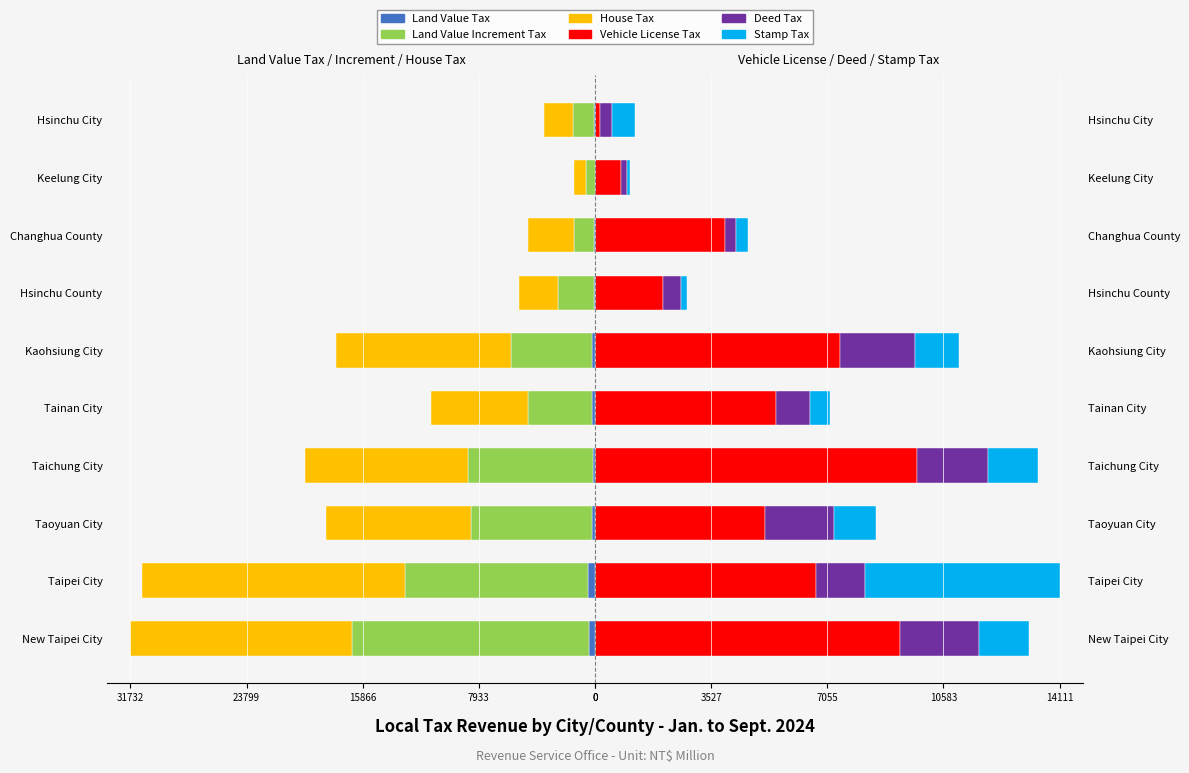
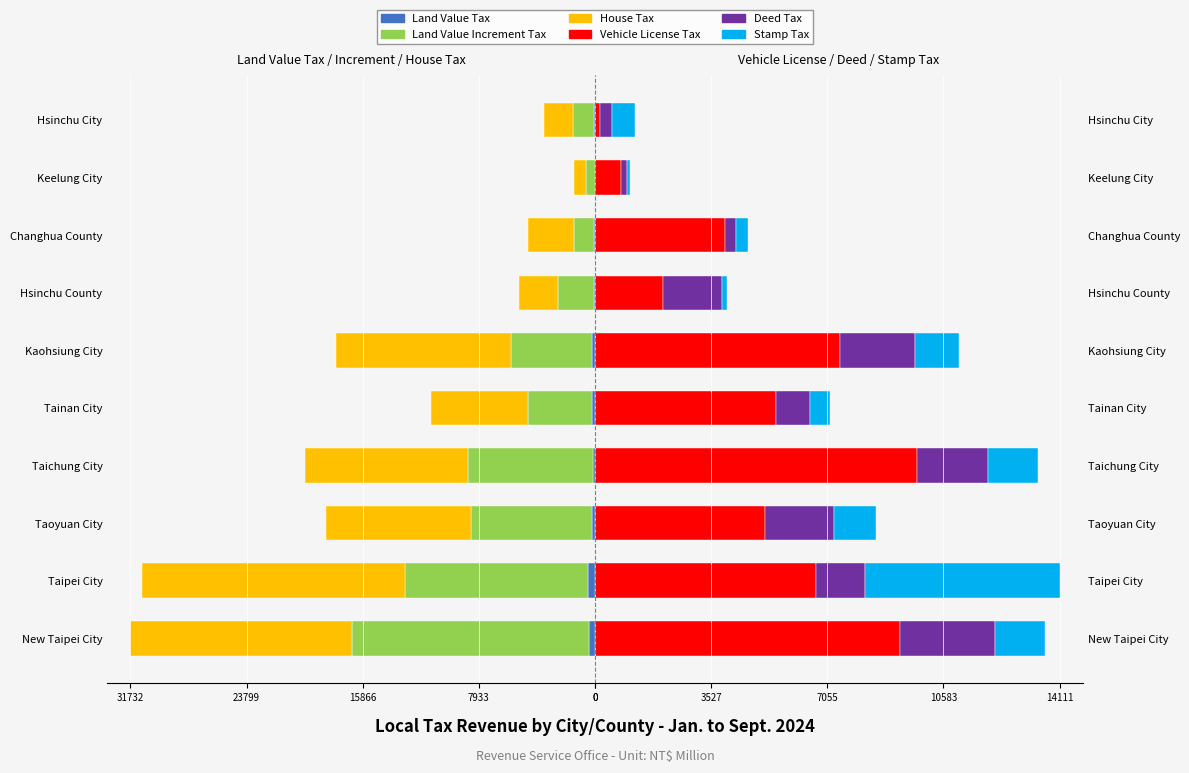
Vehicle License / Deed / Stamp Tax, Deed Tax, Hsinchu County: 600 -> 1800
Vehicle License / Deed / Stamp Tax, Deed Tax, New Taipei City: 2400 -> 2900
